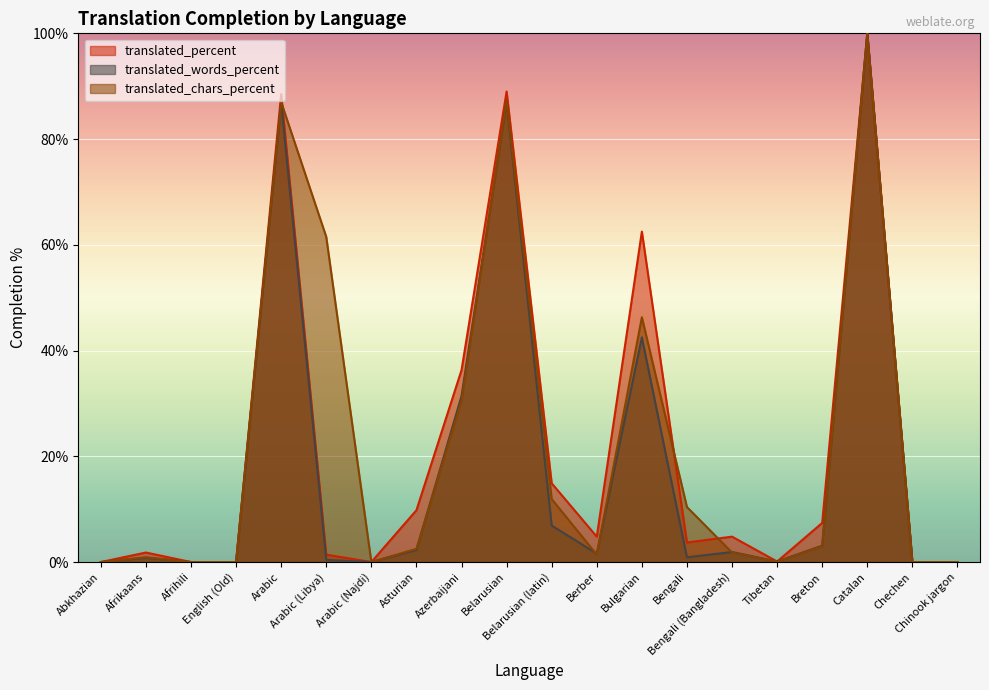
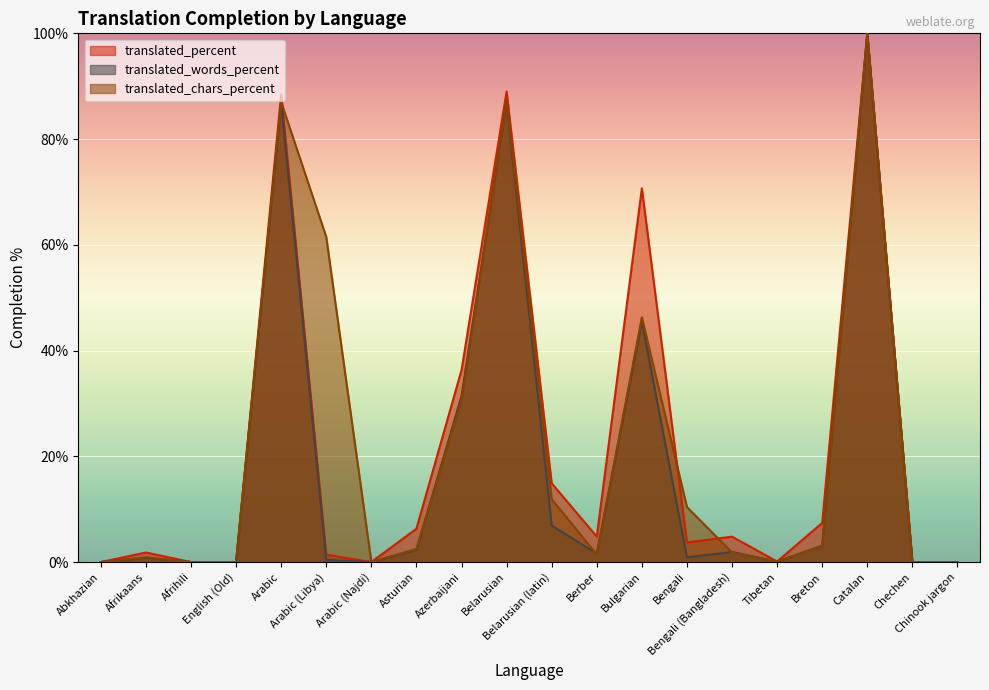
translated_percent, Asturian: 10% -> 6%
translated_percent, Bulgarian: 63% -> 71%
translated_words_percent, Bulgarian: 43% -> 46%
